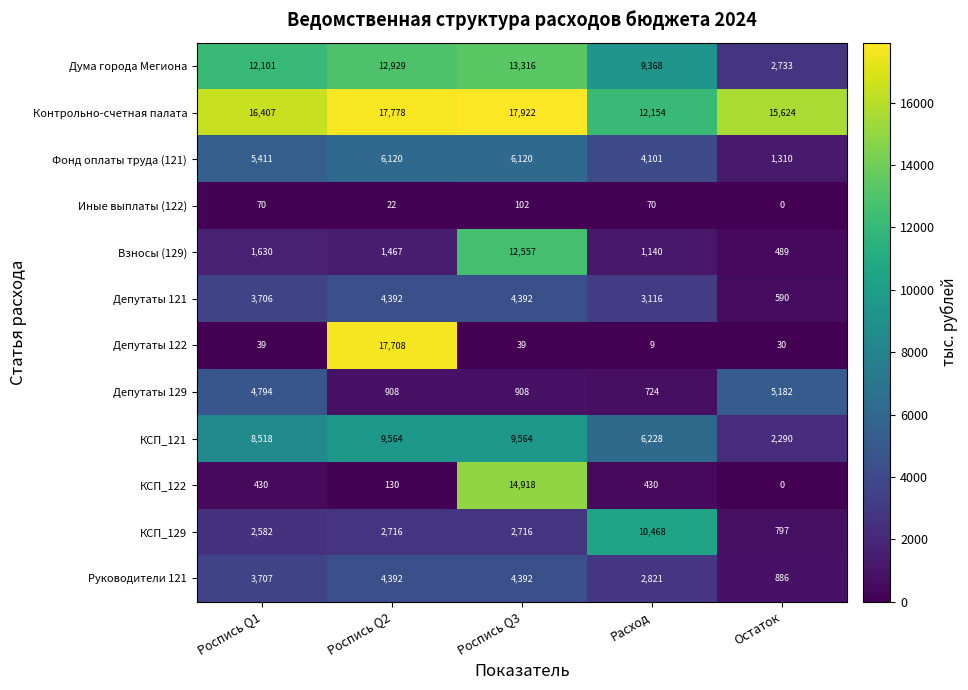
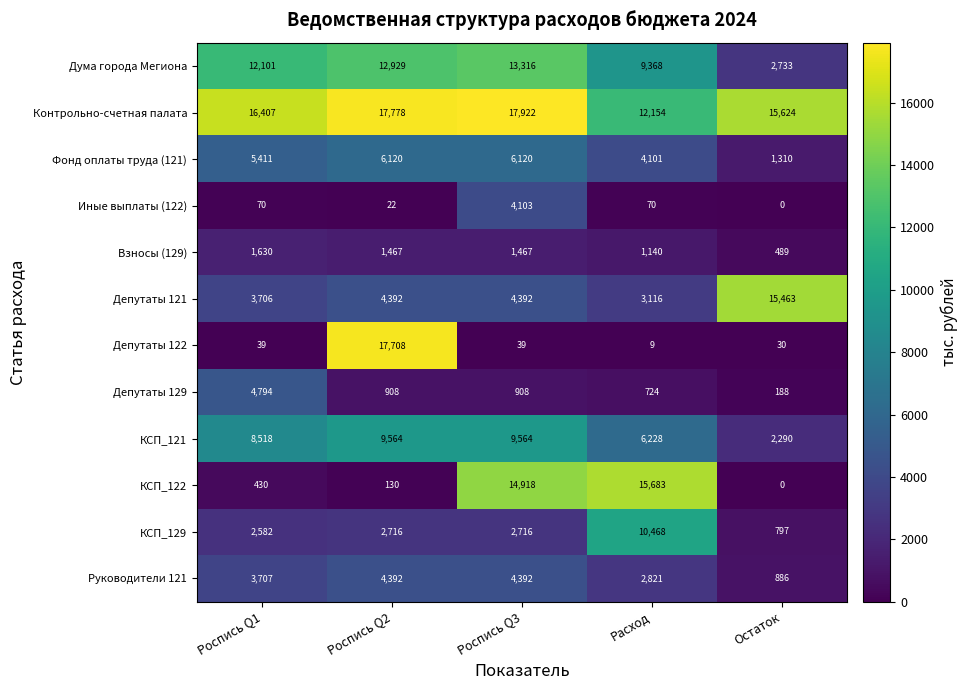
Иные выплаты (122), Роспись Q3: 102 -> 4,103
Взносы (129), Роспись Q3: 12,557 -> 1,467
Депутаты 121, Остаток: 590 -> 15,463
Депутаты 129, Остаток: 5,182 -> 188
КСП_122, Расход: 430 -> 15,683
